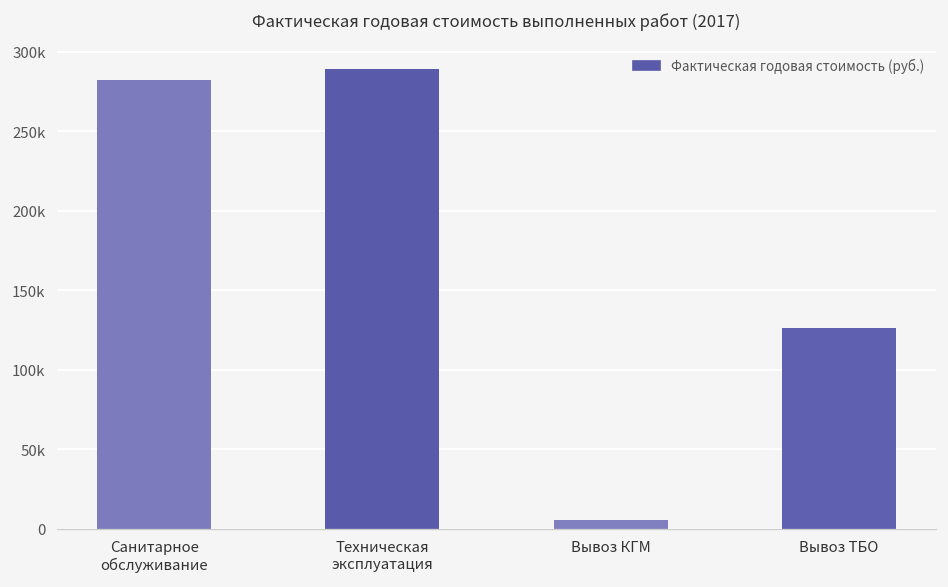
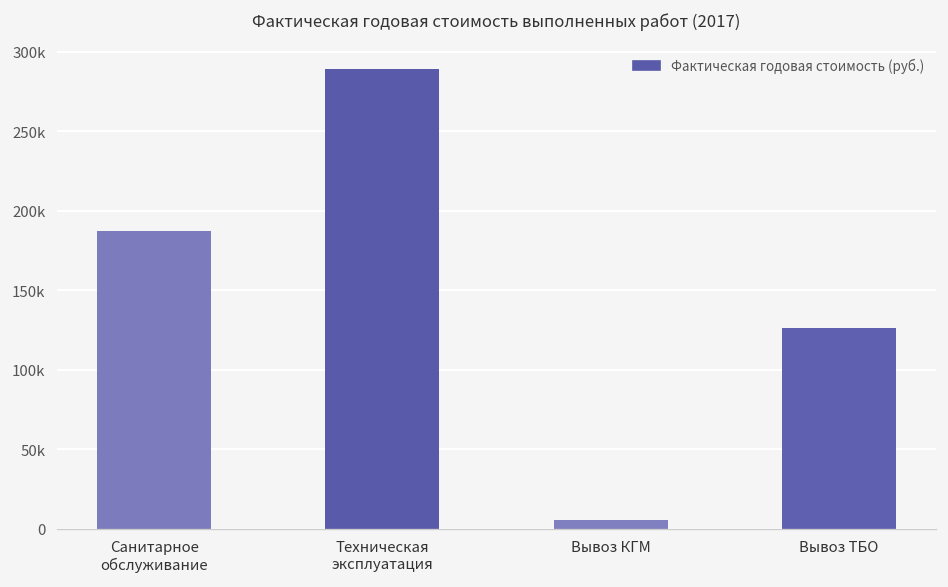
Санитарное обслуживание: 282000 -> 187000
